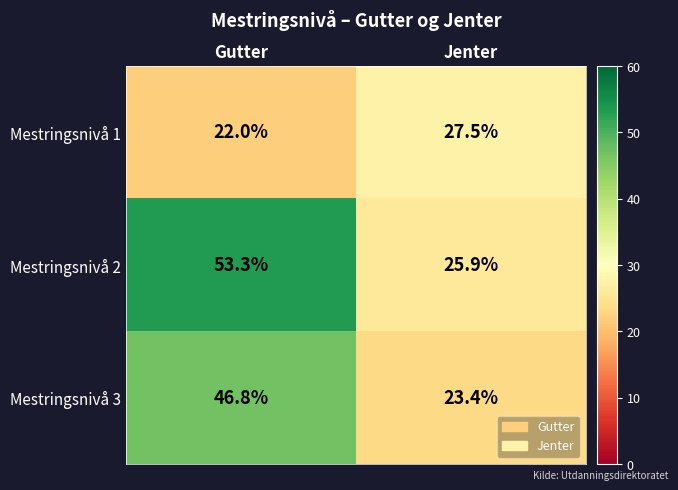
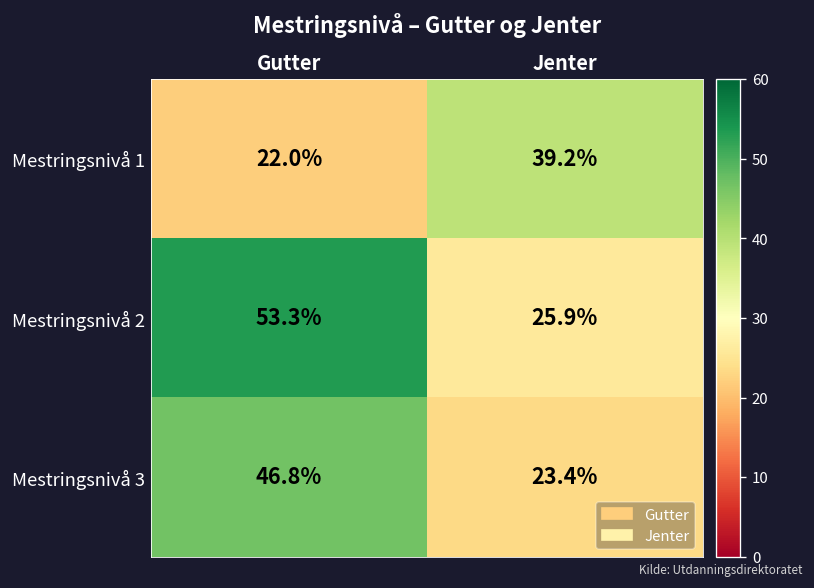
Mestringsnivå 1, Jenter: 27.5% -> 39.2%
